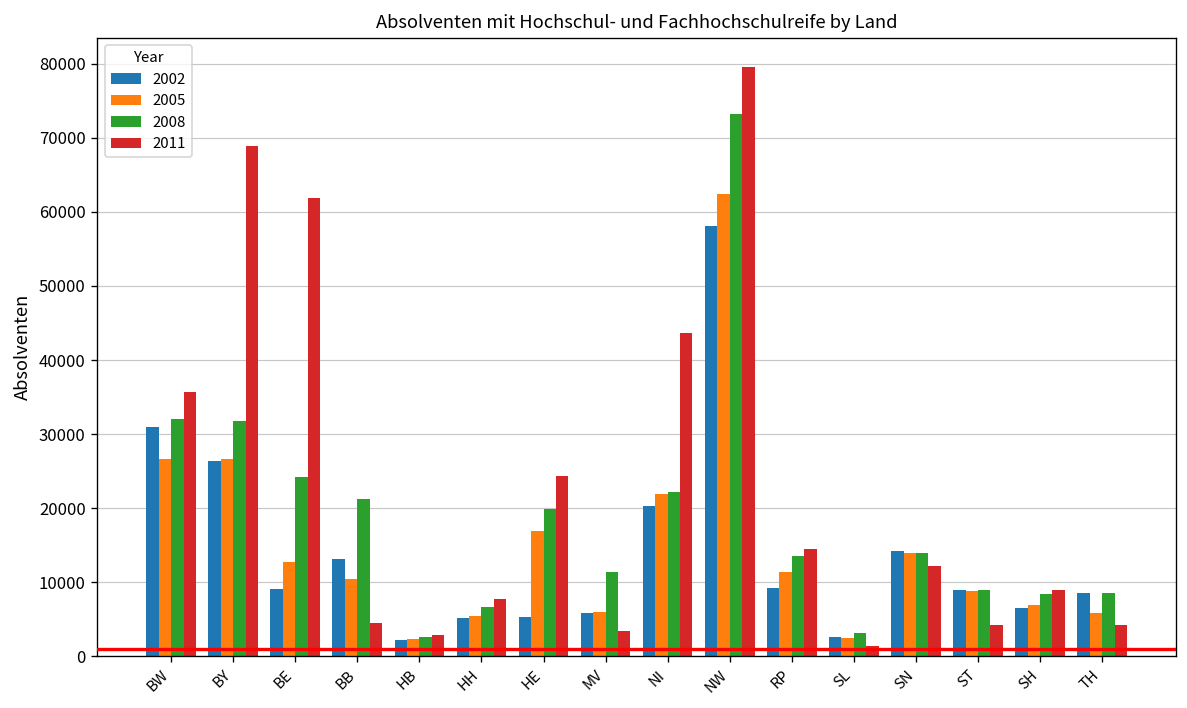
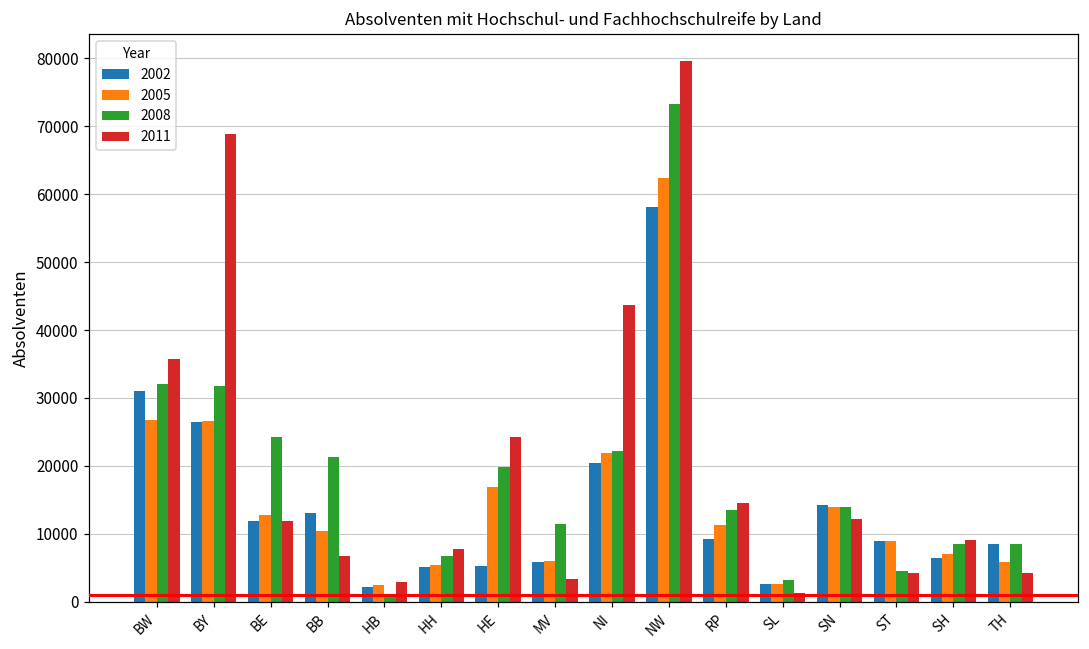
2002, BE: 9000 -> 12000
2011, BE: 62000 -> 12000
2011, BB: 4000 -> 7000
2008, HB: 3000 -> 1000
2008, ST: 9000 -> 5000
